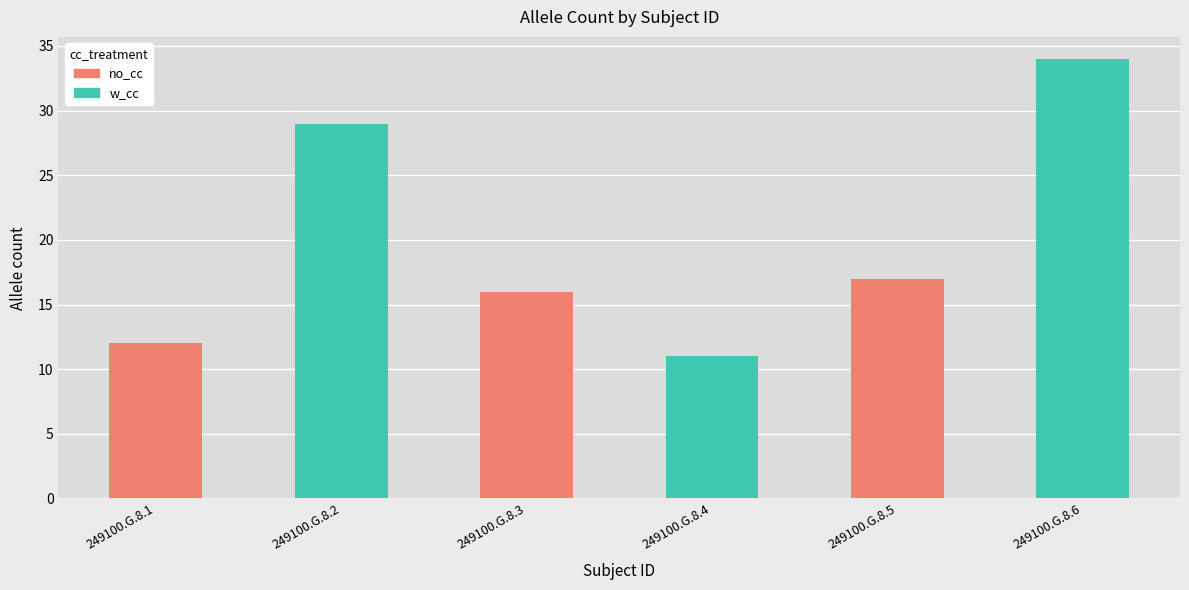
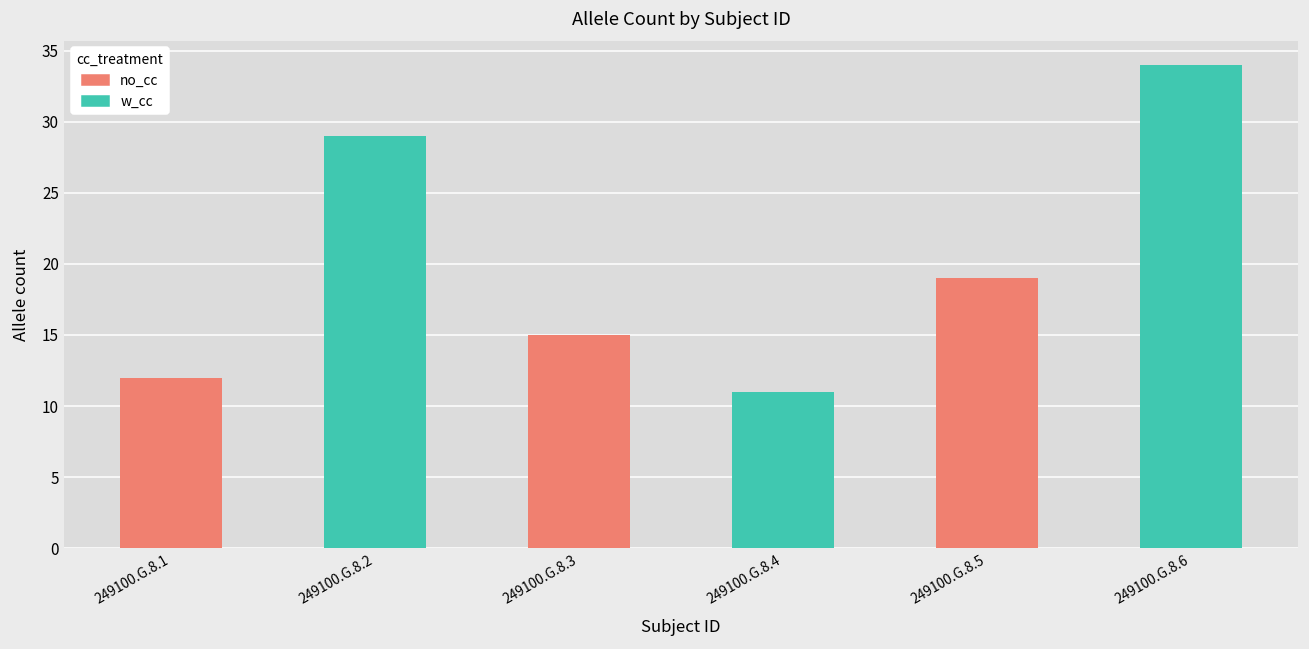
no_cc, 249100.G.8.3: 16 -> 15
no_cc, 249100.G.8.5: 17 -> 19
